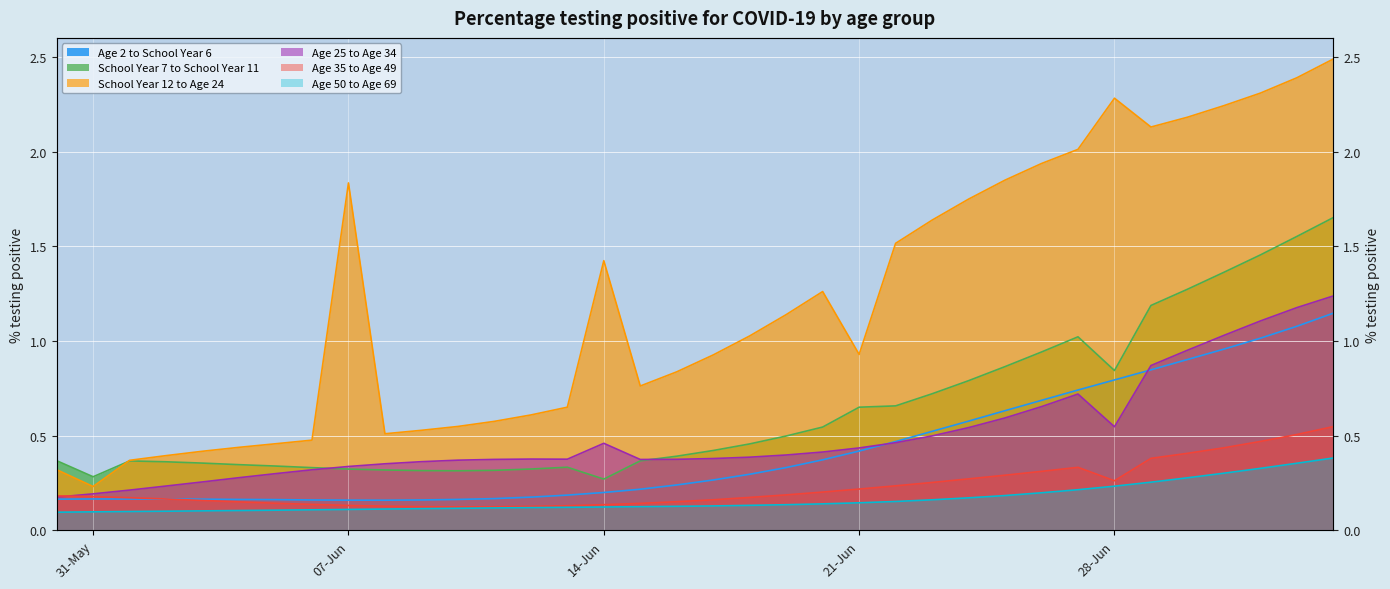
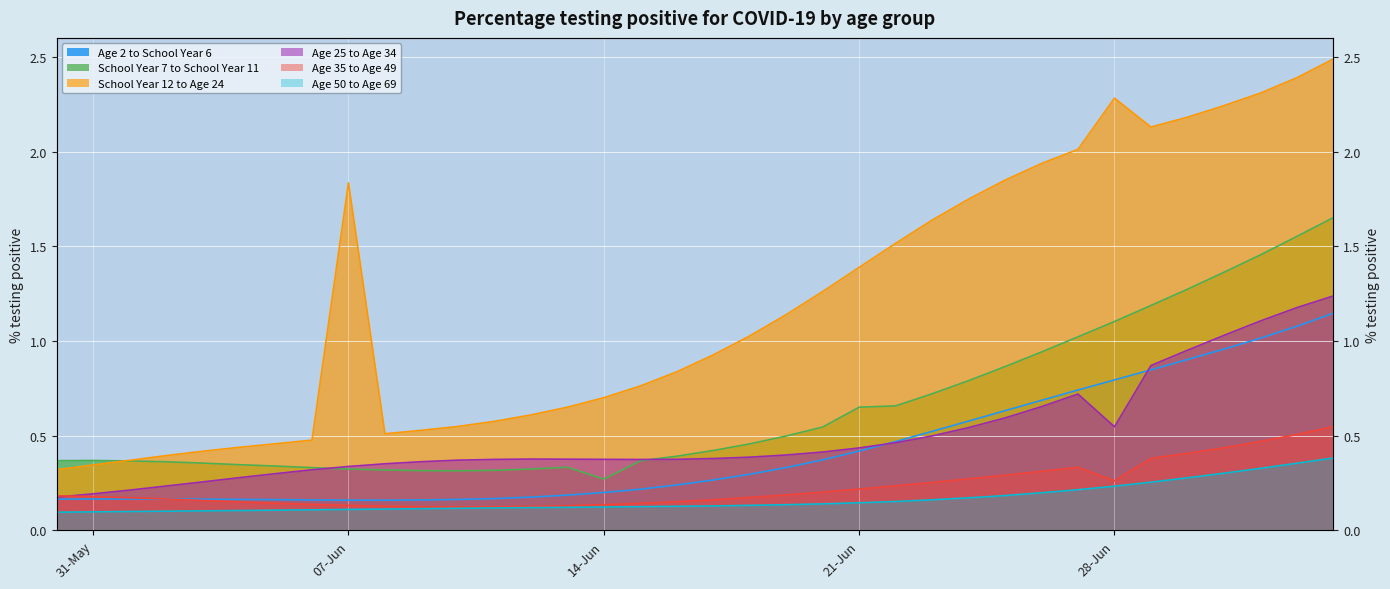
School Year 7 to School Year 11, 31-May: 0.28 -> 0.37
School Year 12 to Age 24, 31-May: 0.23 -> 0.35
School Year 12 to Age 24, 14-Jun: 1.42 -> 0.70
Age 25 to Age 34, 14-Jun: 0.46 -> 0.37
School Year 12 to Age 24, 21-Jun: 0.93 -> 1.39
School Year 7 to School Year 11, 28-Jun: 0.84 -> 1.10
